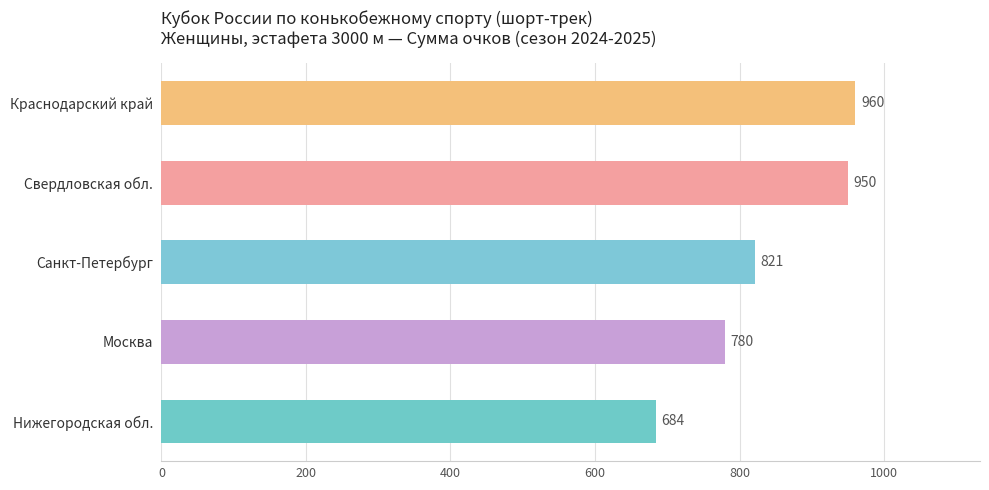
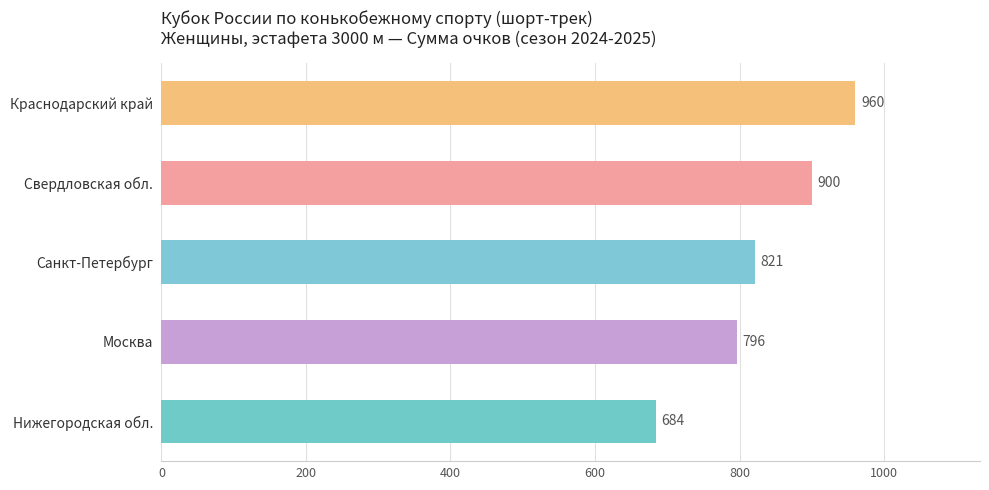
Свердловская обл.: 950 -> 900
Москва: 780 -> 796
